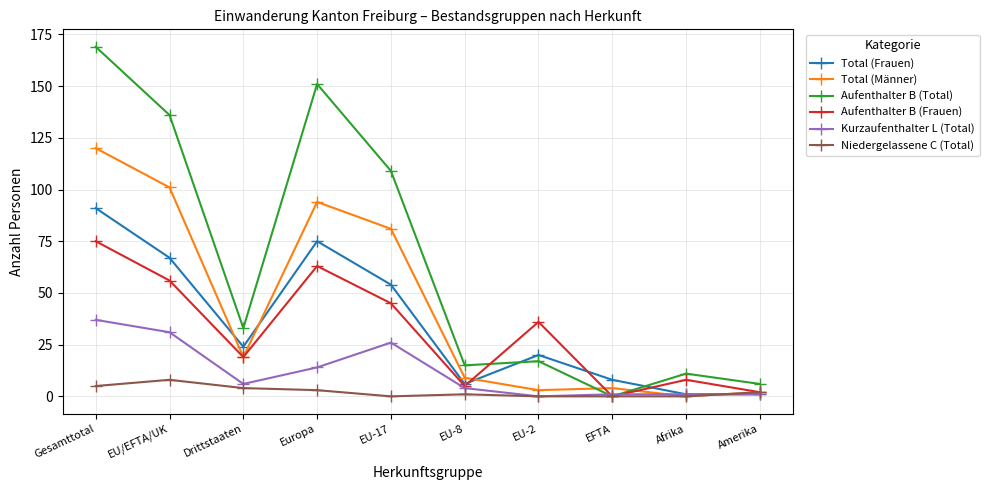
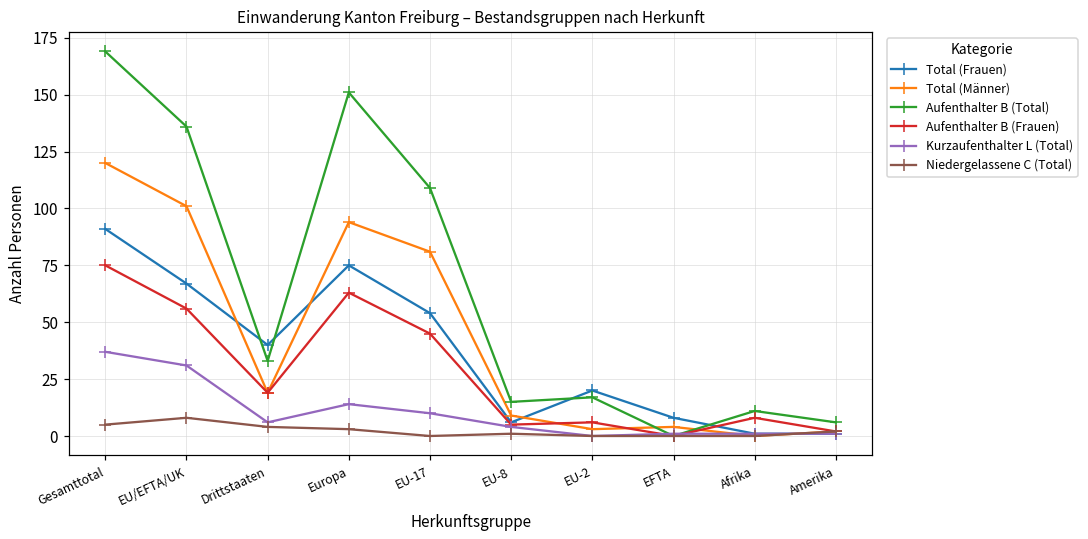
Total (Frauen), Drittstaaten: 24 -> 40
Kurzaufenthalter L (Total), EU-17: 26 -> 10
Aufenthalter B (Frauen), EU-2: 36 -> 6
